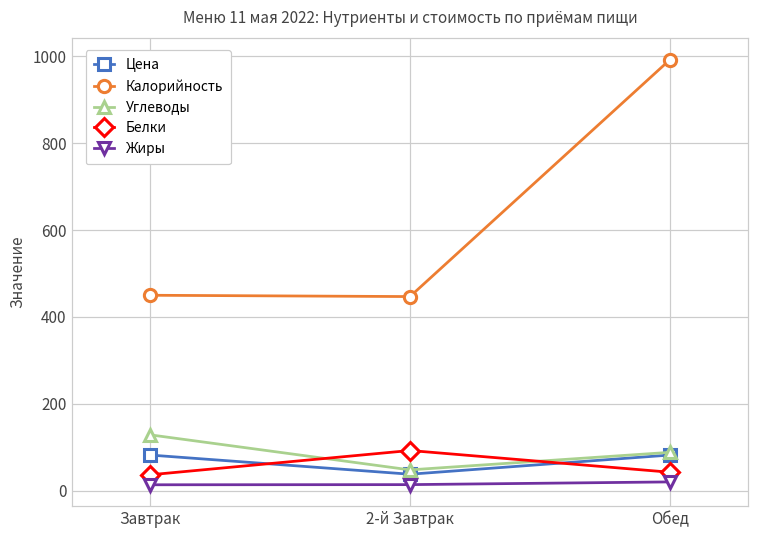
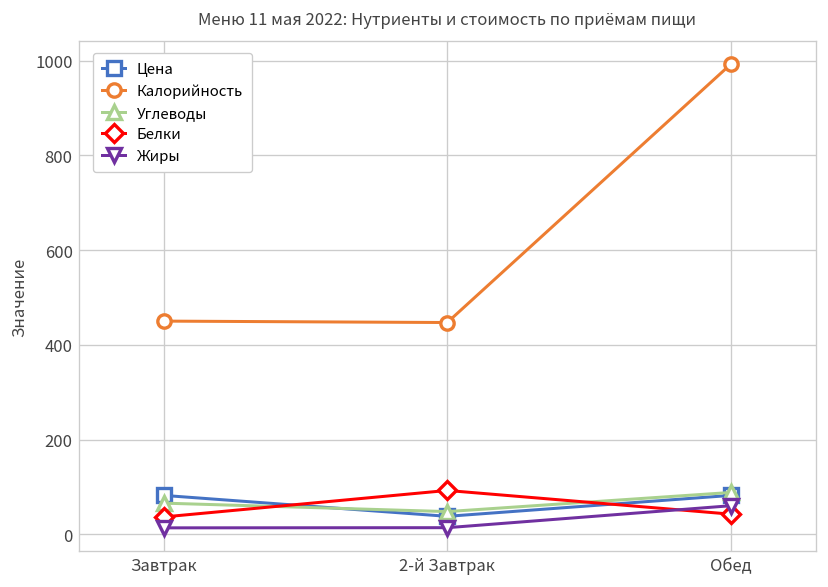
Углеводы, Завтрак: 130 -> 70
Жиры, Обед: 20 -> 60
